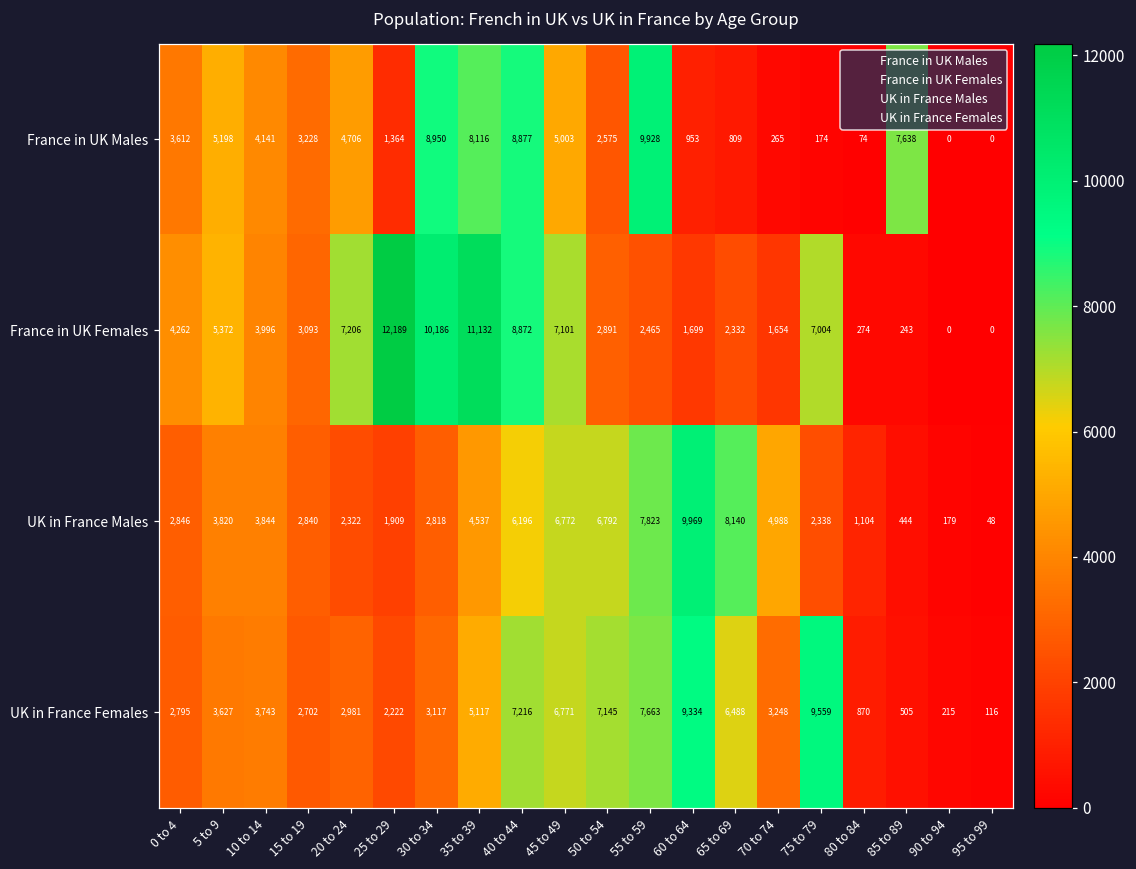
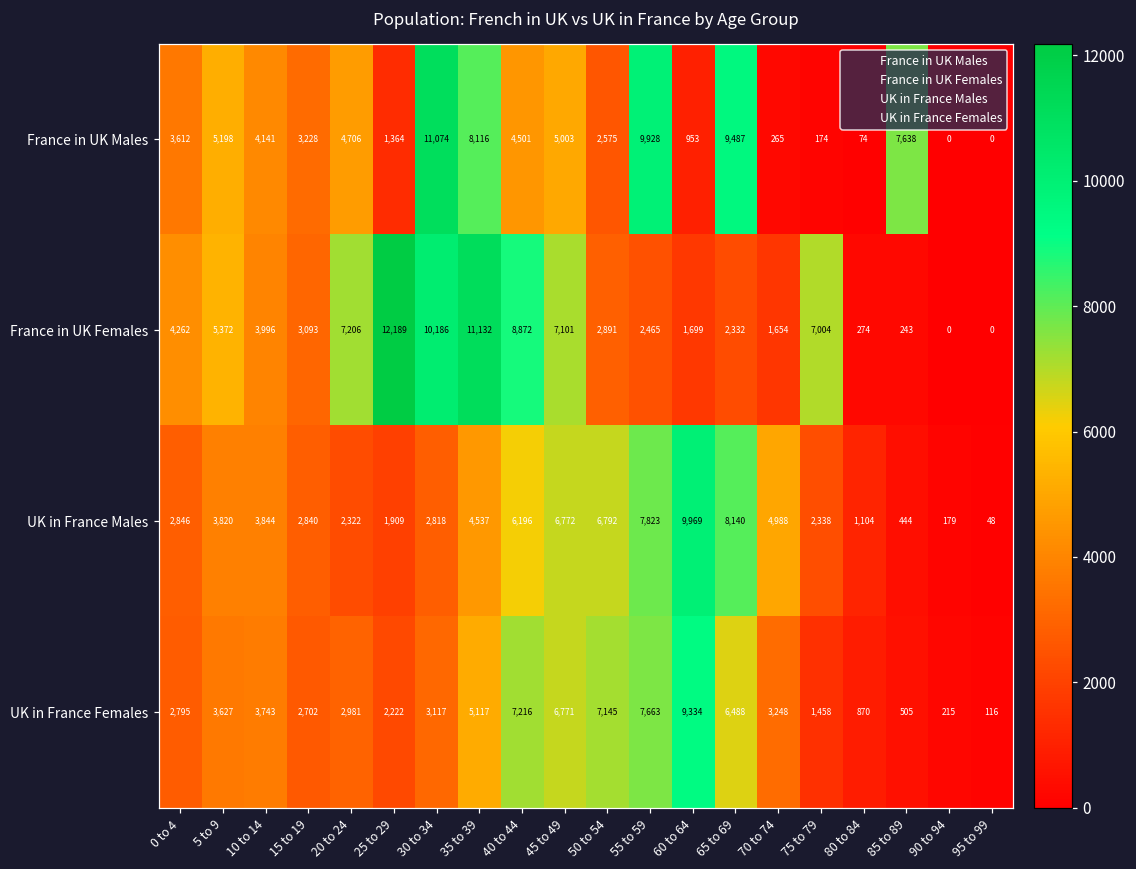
France in UK Males, 30 to 34: 8,950 -> 11,074
France in UK Males, 40 to 44: 8,877 -> 4,501
France in UK Males, 65 to 69: 809 -> 9,487
UK in France Females, 75 to 79: 9,559 -> 1,458
